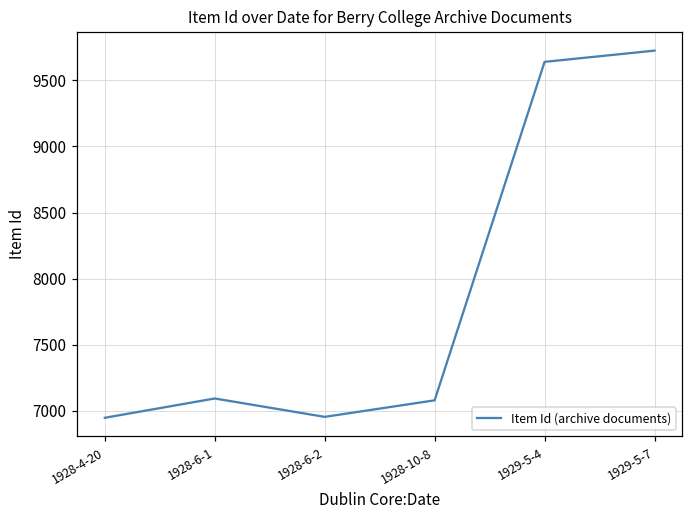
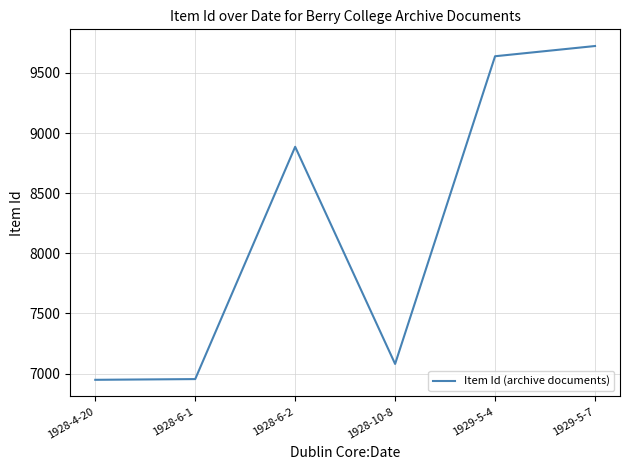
1928-6-1: 7090 -> 6950
1928-6-2: 6960 -> 8890
